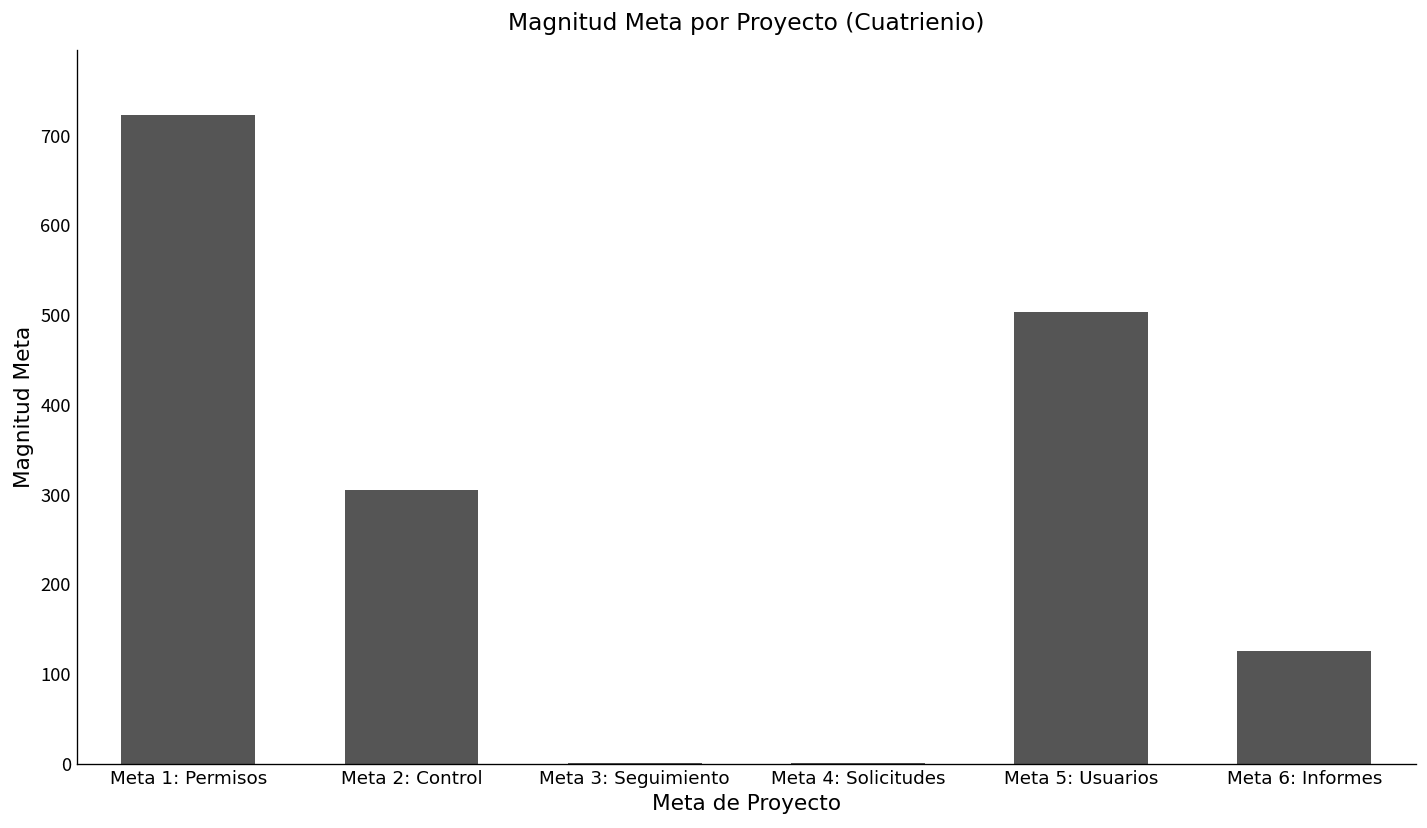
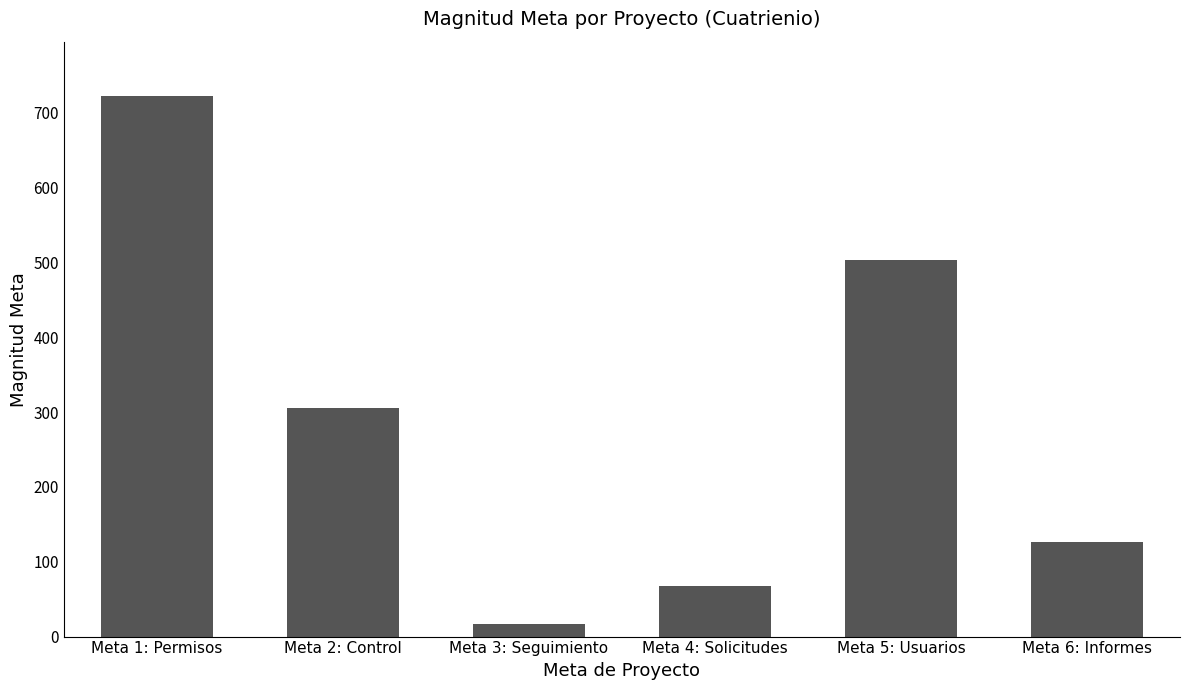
Meta 3: Seguimiento: 0 -> 20
Meta 4: Solicitudes: 0 -> 70
